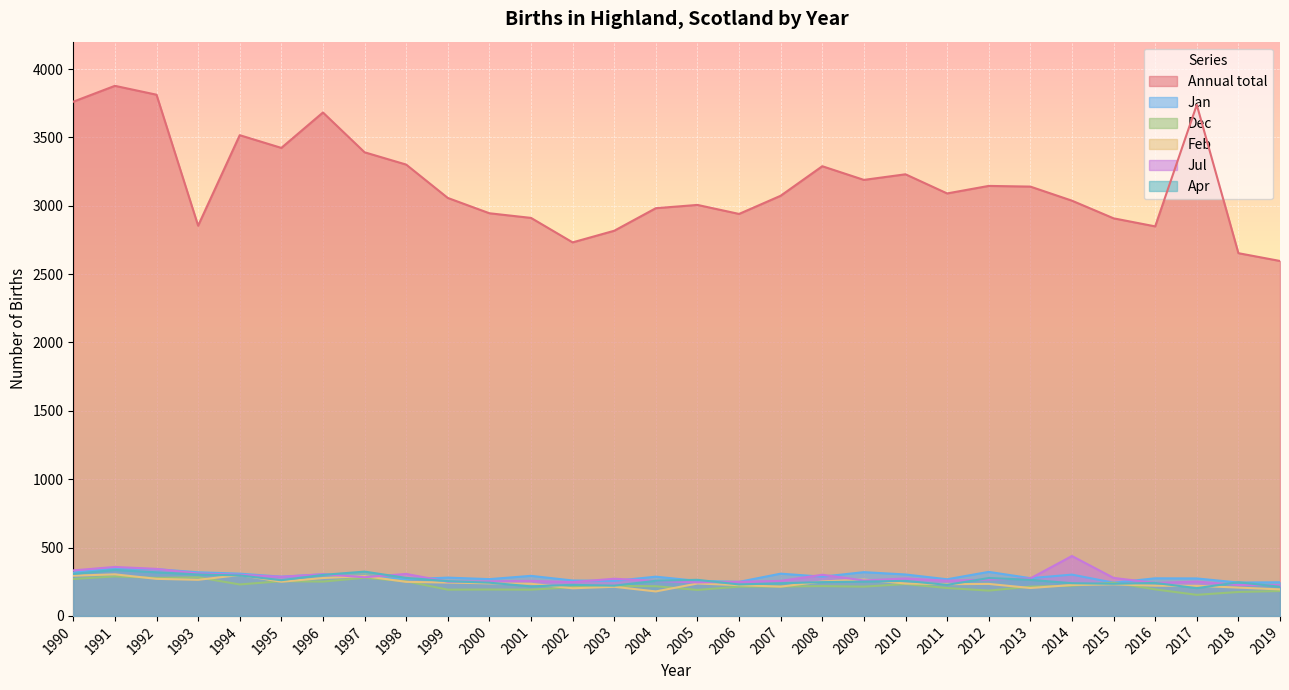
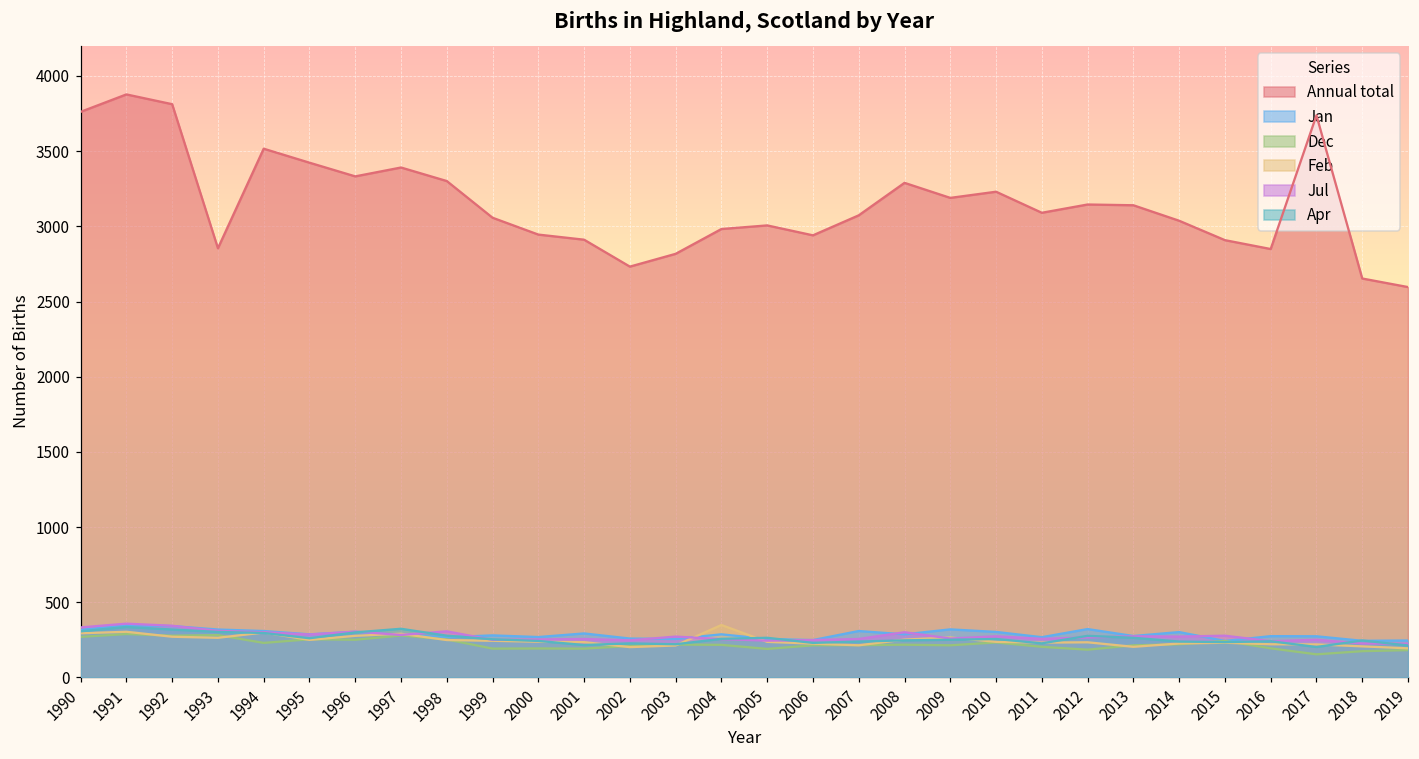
Annual total, 1996: 3680 -> 3330
Feb, 2004: 180 -> 350
Jul, 2014: 440 -> 270
